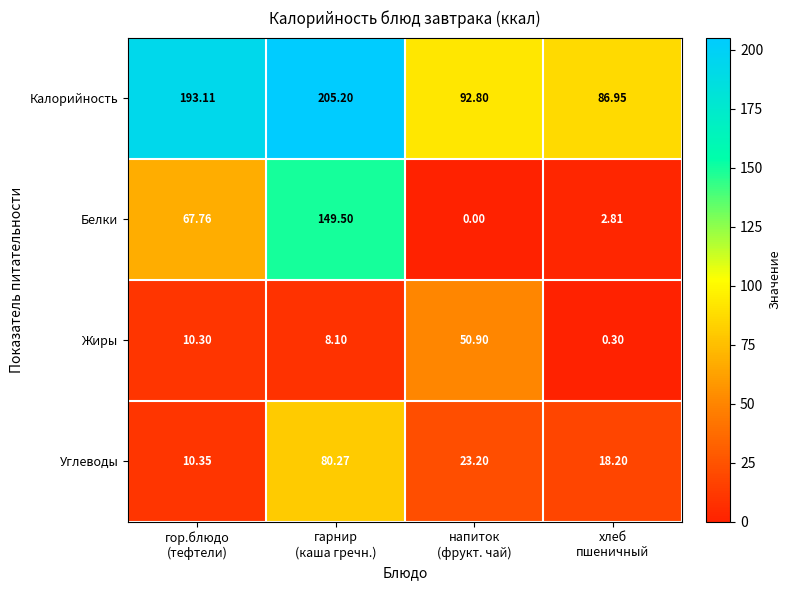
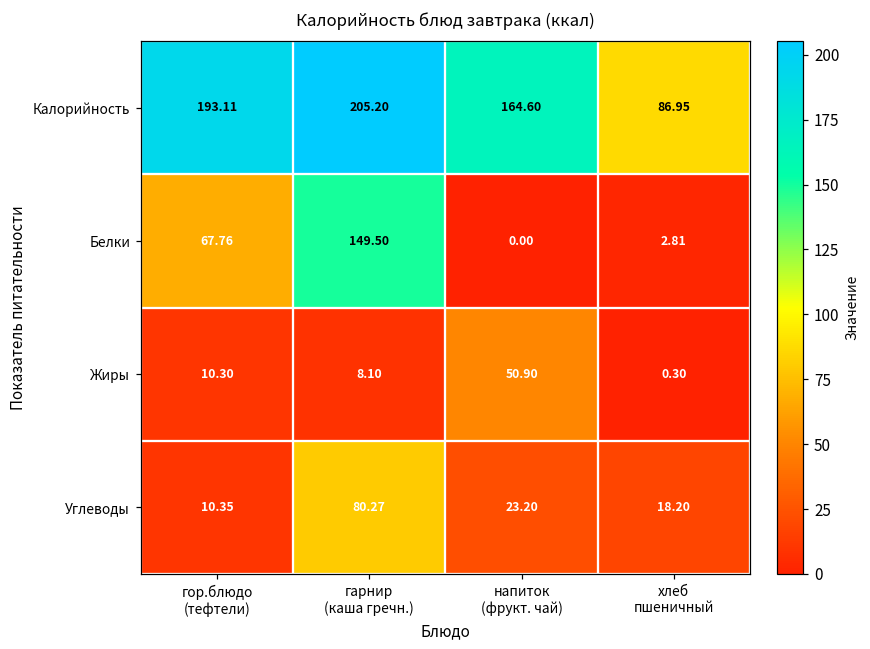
Калорийность, напиток (фрукт. чай): 92.80 -> 164.60
